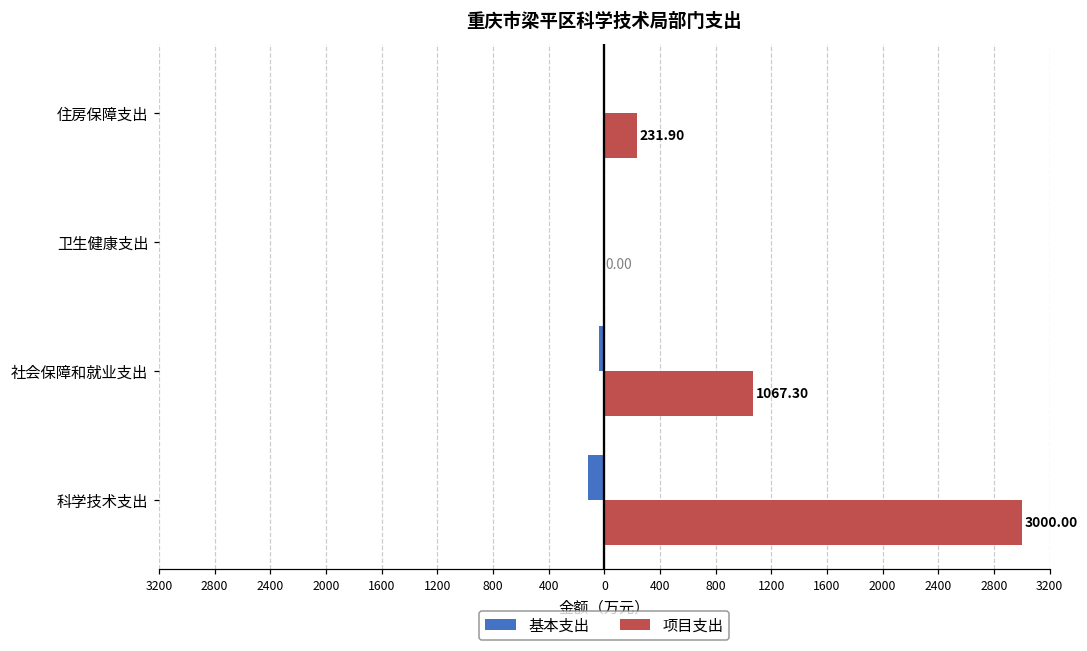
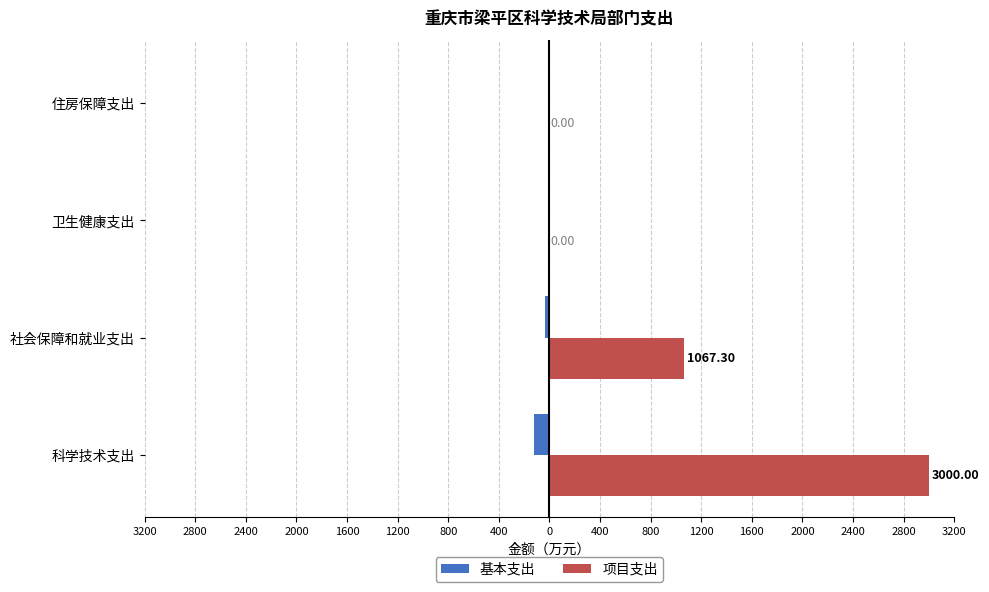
项目支出, 住房保障支出: 231.90 -> 0.00
